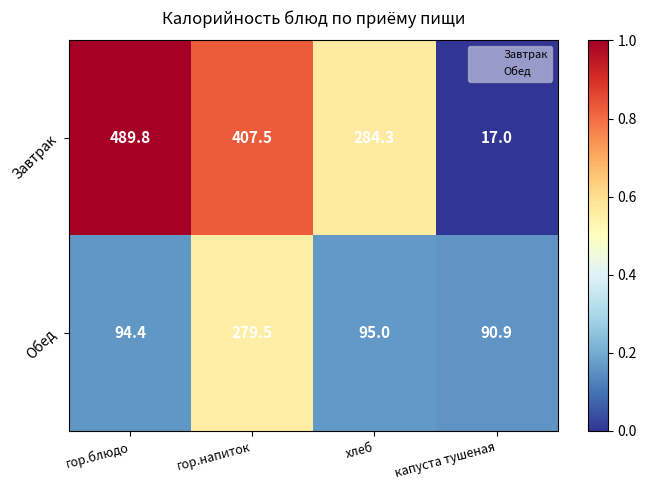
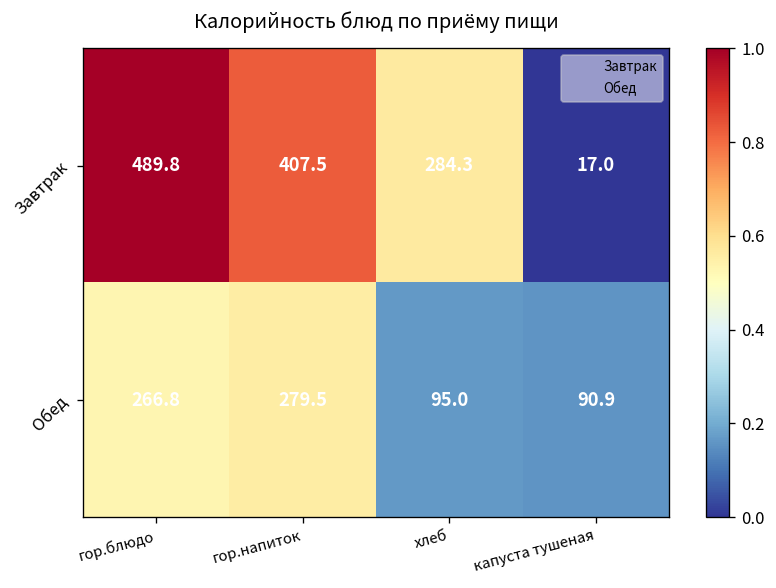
Обед, гор.блюдо: 94.4 -> 266.8
